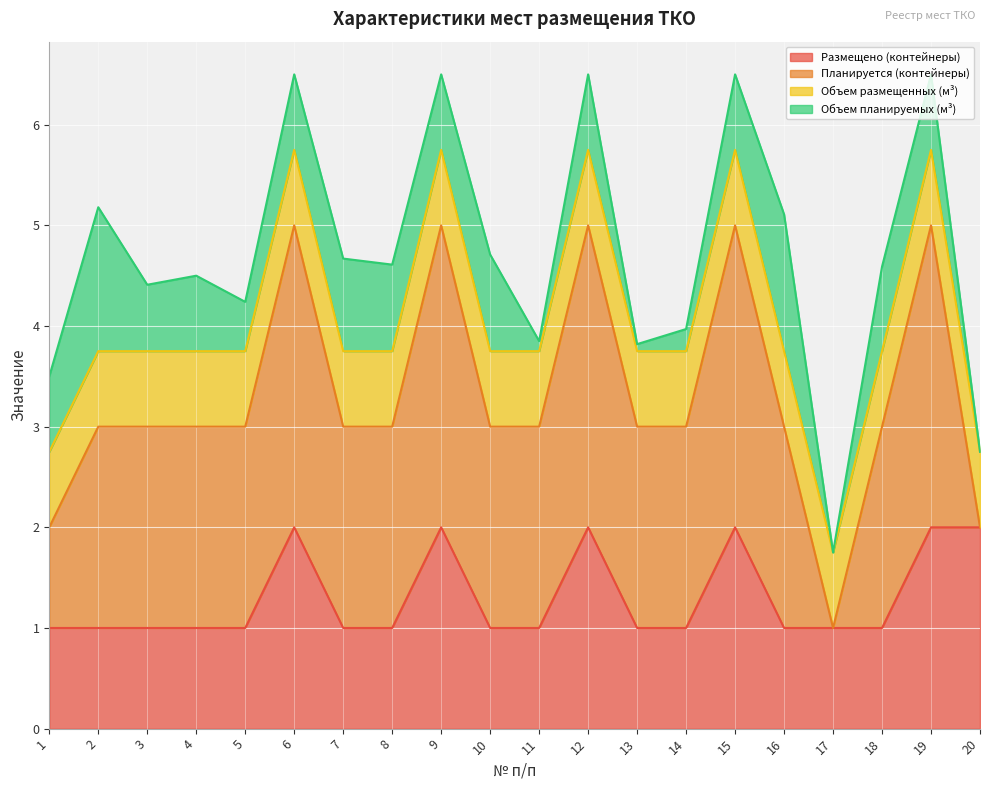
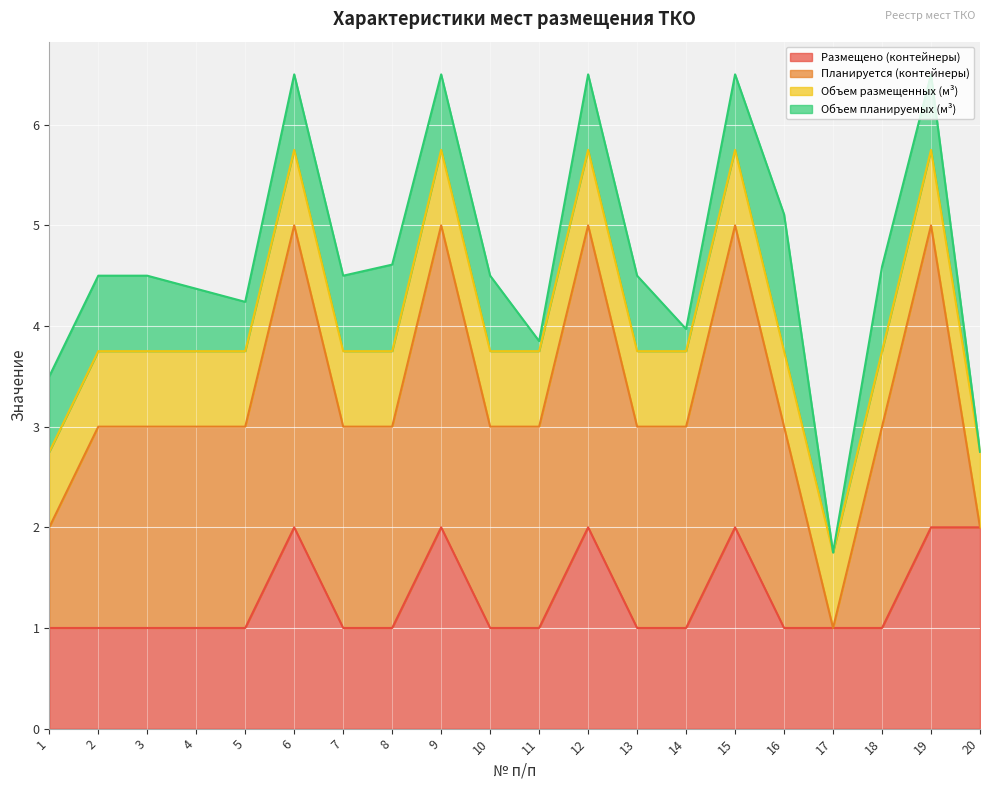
Объем планируемых (м³), 2: 1.43 -> 0.75
Объем планируемых (м³), 3: 0.66 -> 0.75
Объем планируемых (м³), 4: 0.75 -> 0.62
Объем планируемых (м³), 7: 0.92 -> 0.75
Объем планируемых (м³), 10: 0.96 -> 0.75
Объем планируемых (м³), 13: 0.07 -> 0.75
